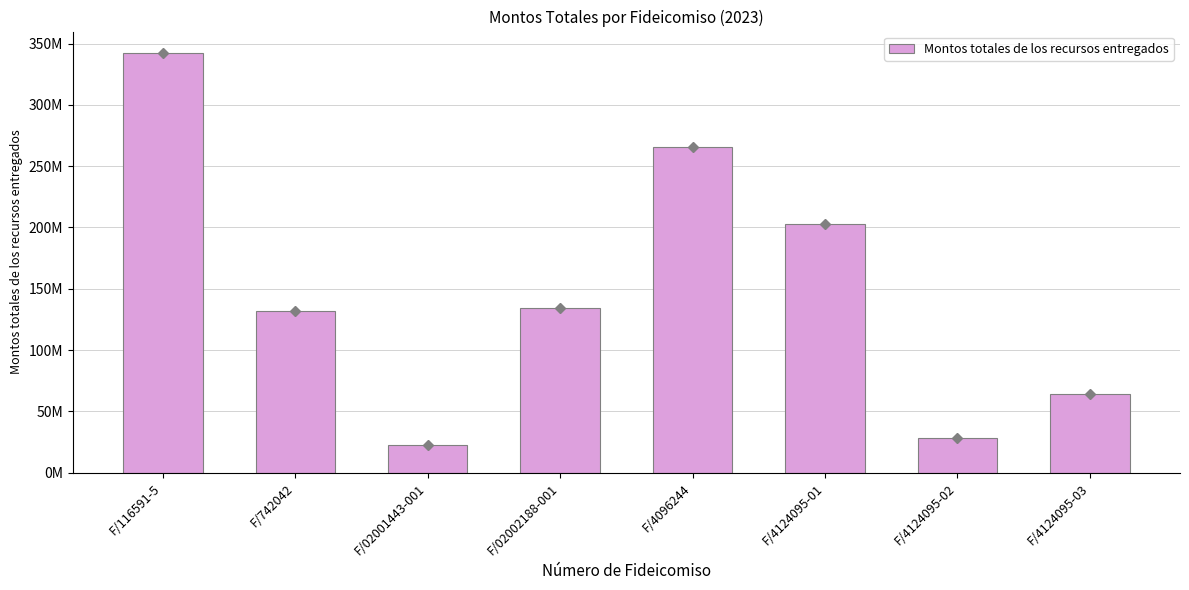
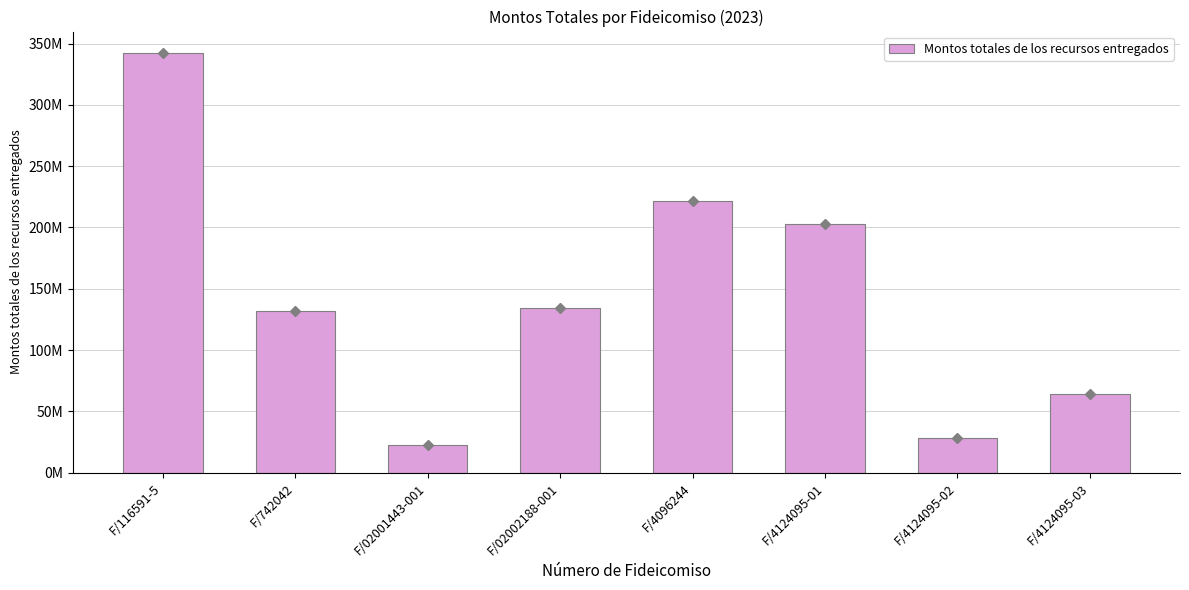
Montos totales de los recursos entregados, F/4096244: 265000000 -> 222000000
